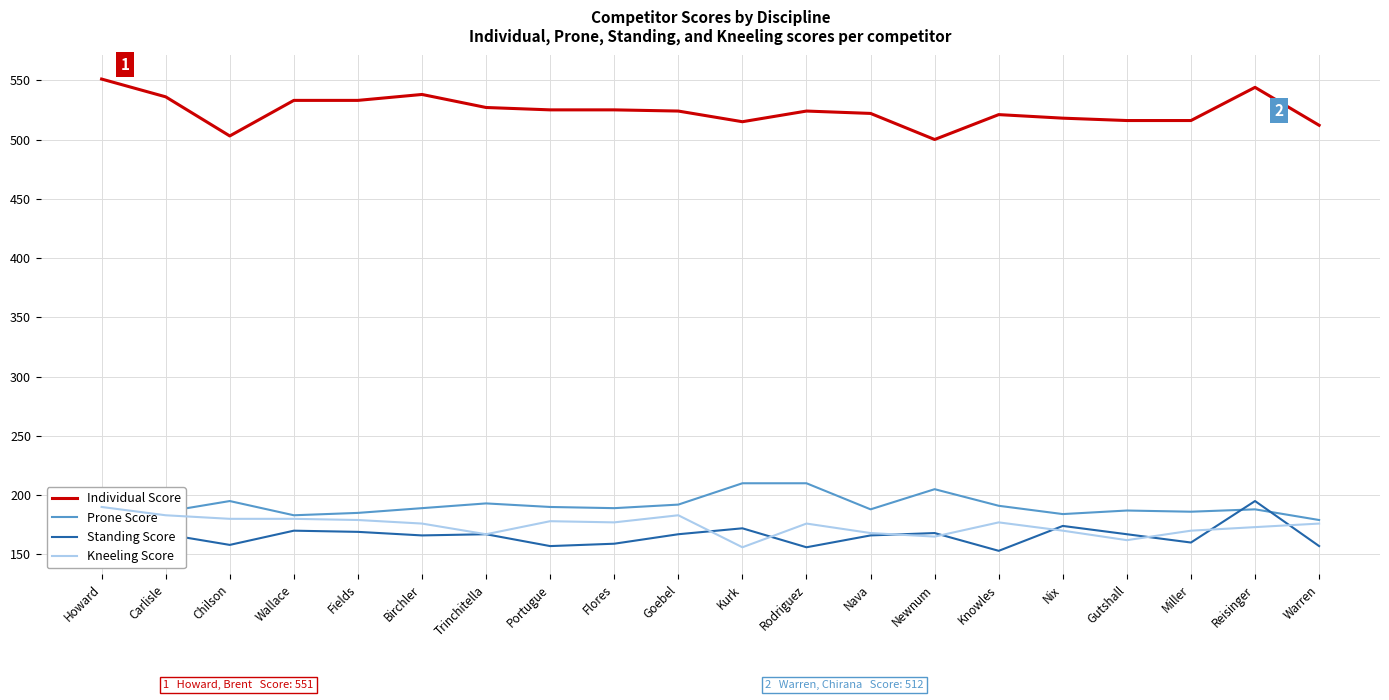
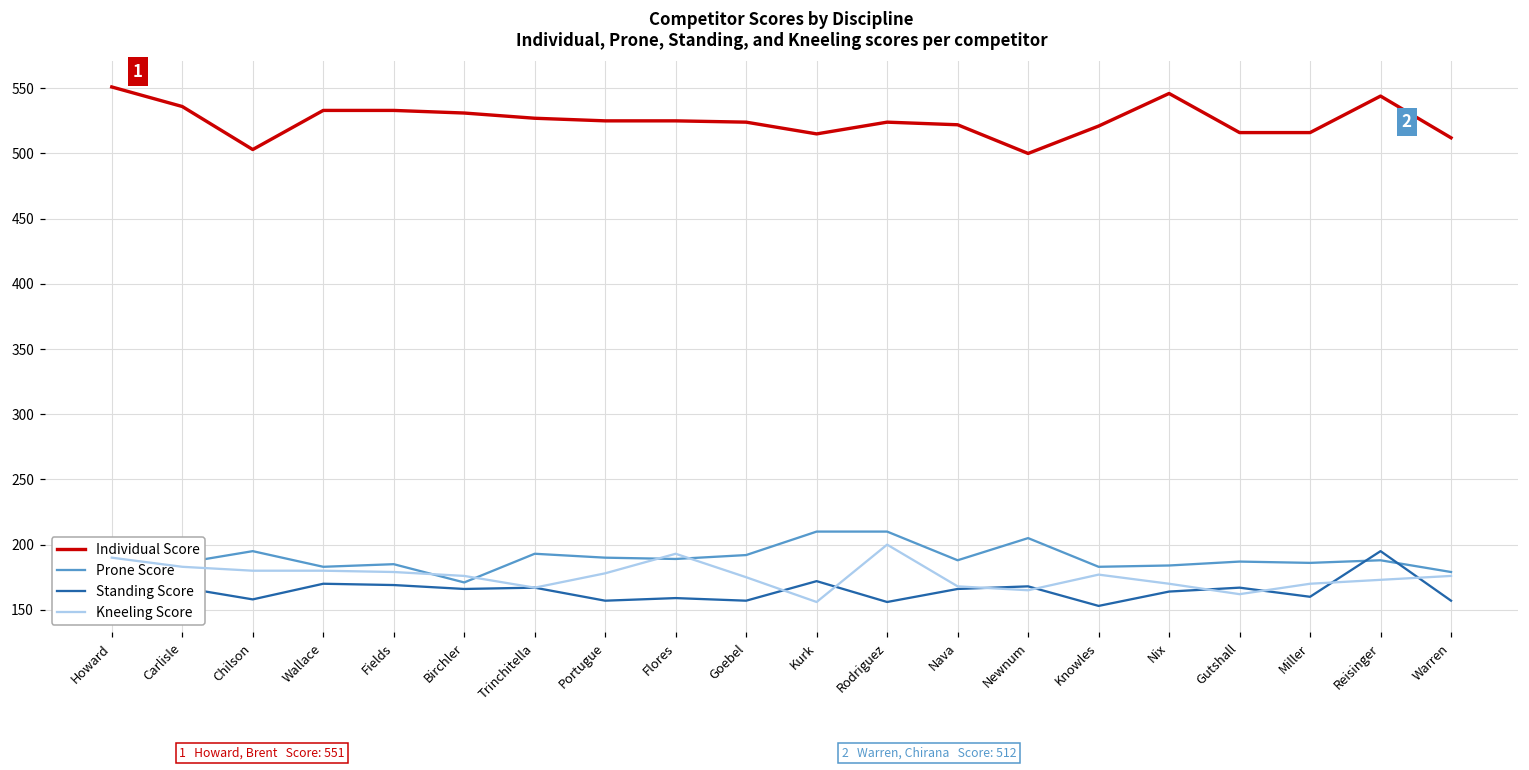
Individual Score, Birchler: 538 -> 531
Prone Score, Birchler: 189 -> 171
Kneeling Score, Flores: 177 -> 193
Standing Score, Goebel: 167 -> 157
Kneeling Score, Goebel: 183 -> 175
Kneeling Score, Rodriguez: 176 -> 200
Prone Score, Knowles: 191 -> 183
Individual Score, Nix: 518 -> 546
Standing Score, Nix: 174 -> 164
